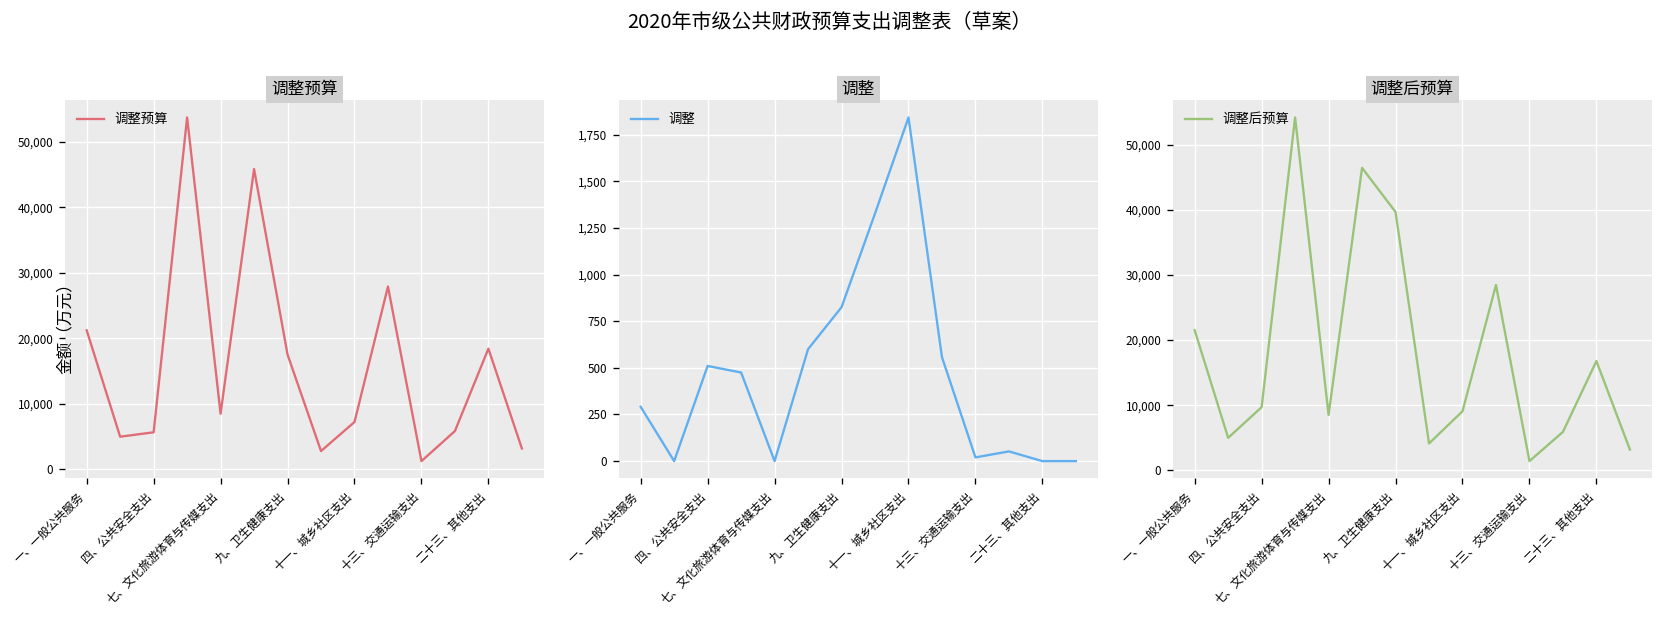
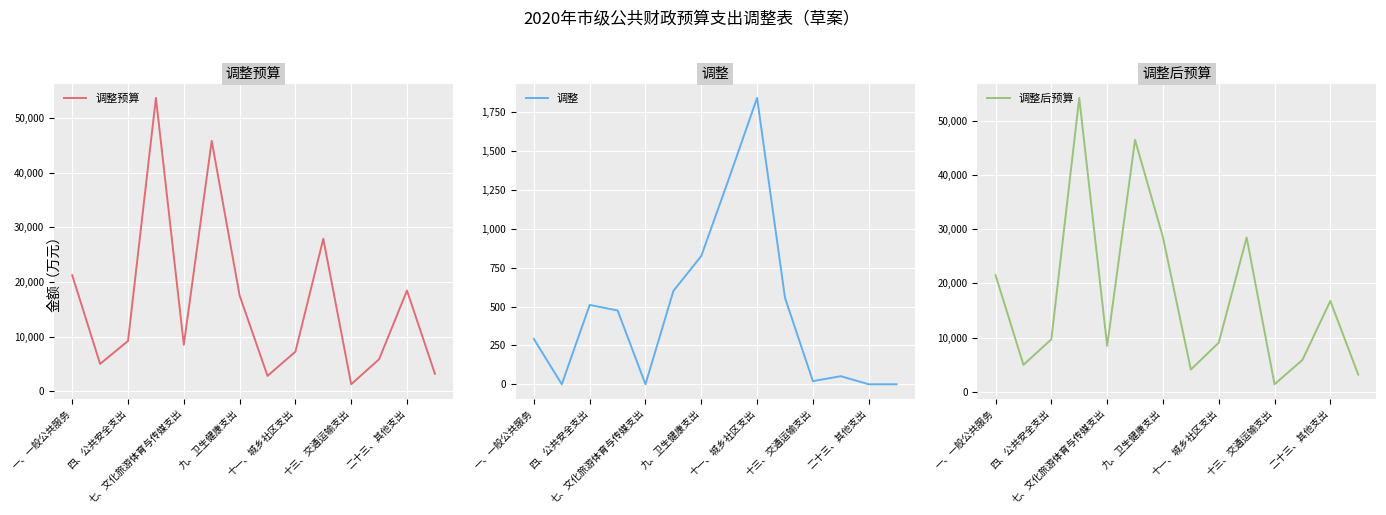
调整预算, 四、公共安全支出: 6,000 -> 9,000
调整后预算, 九、卫生健康支出: 40,000 -> 29,000
